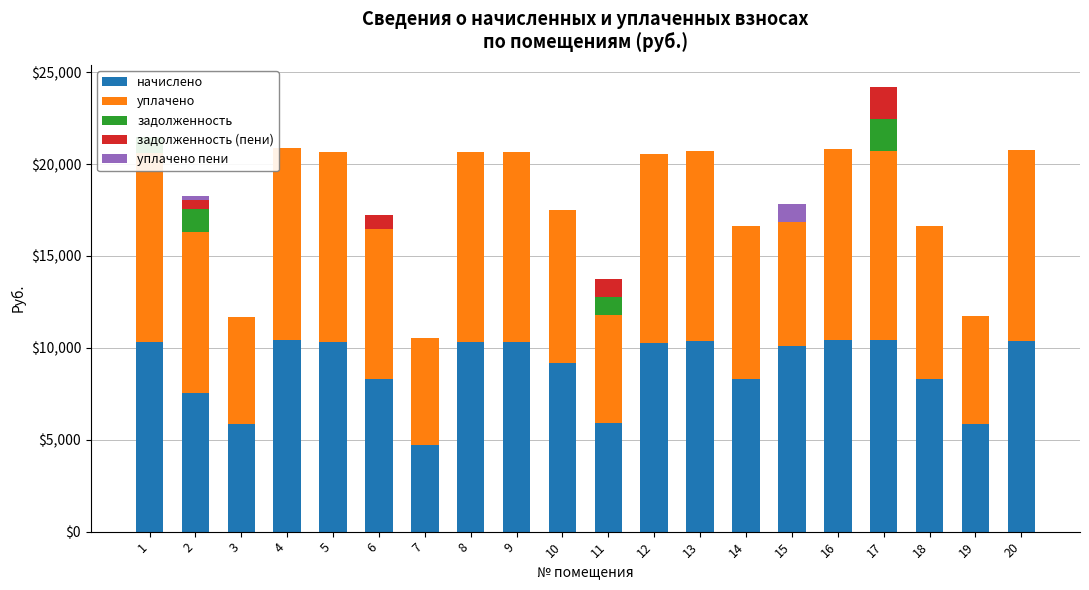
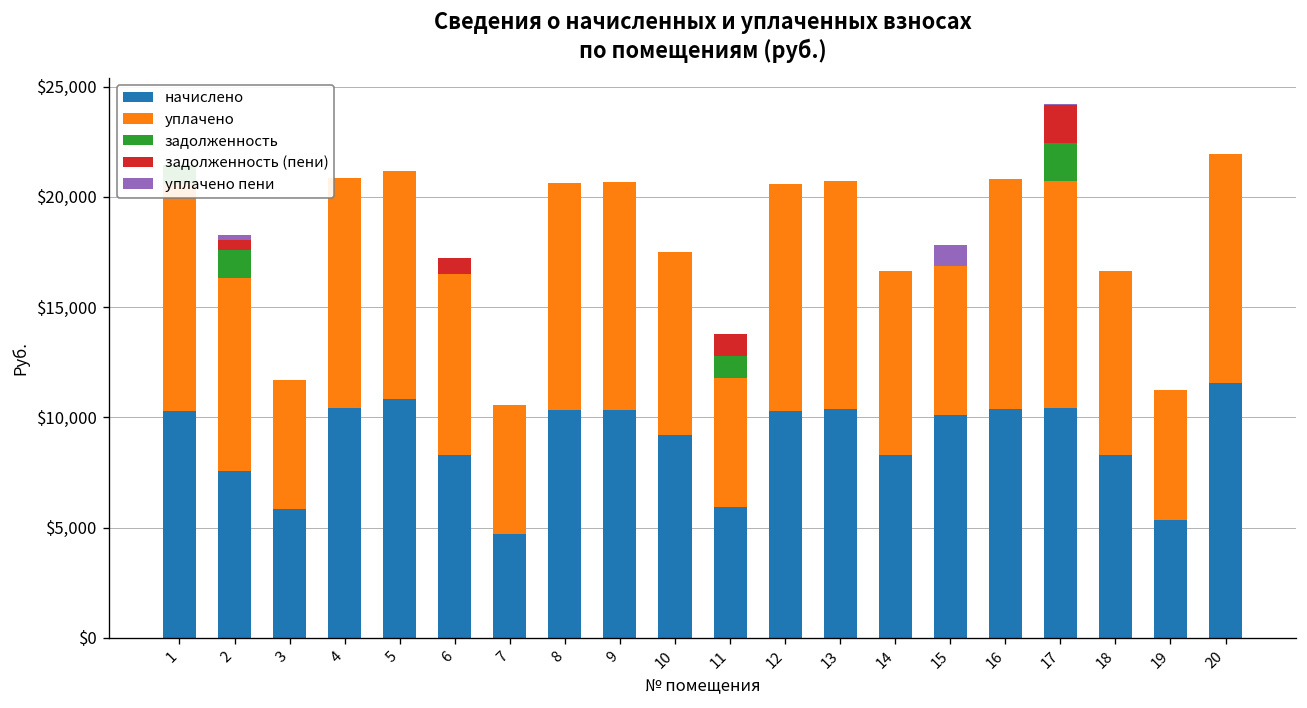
начислено, 5: $10,300 -> $10,800
начислено, 19: $5,900 -> $5,400
начислено, 20: $10,400 -> $11,600
